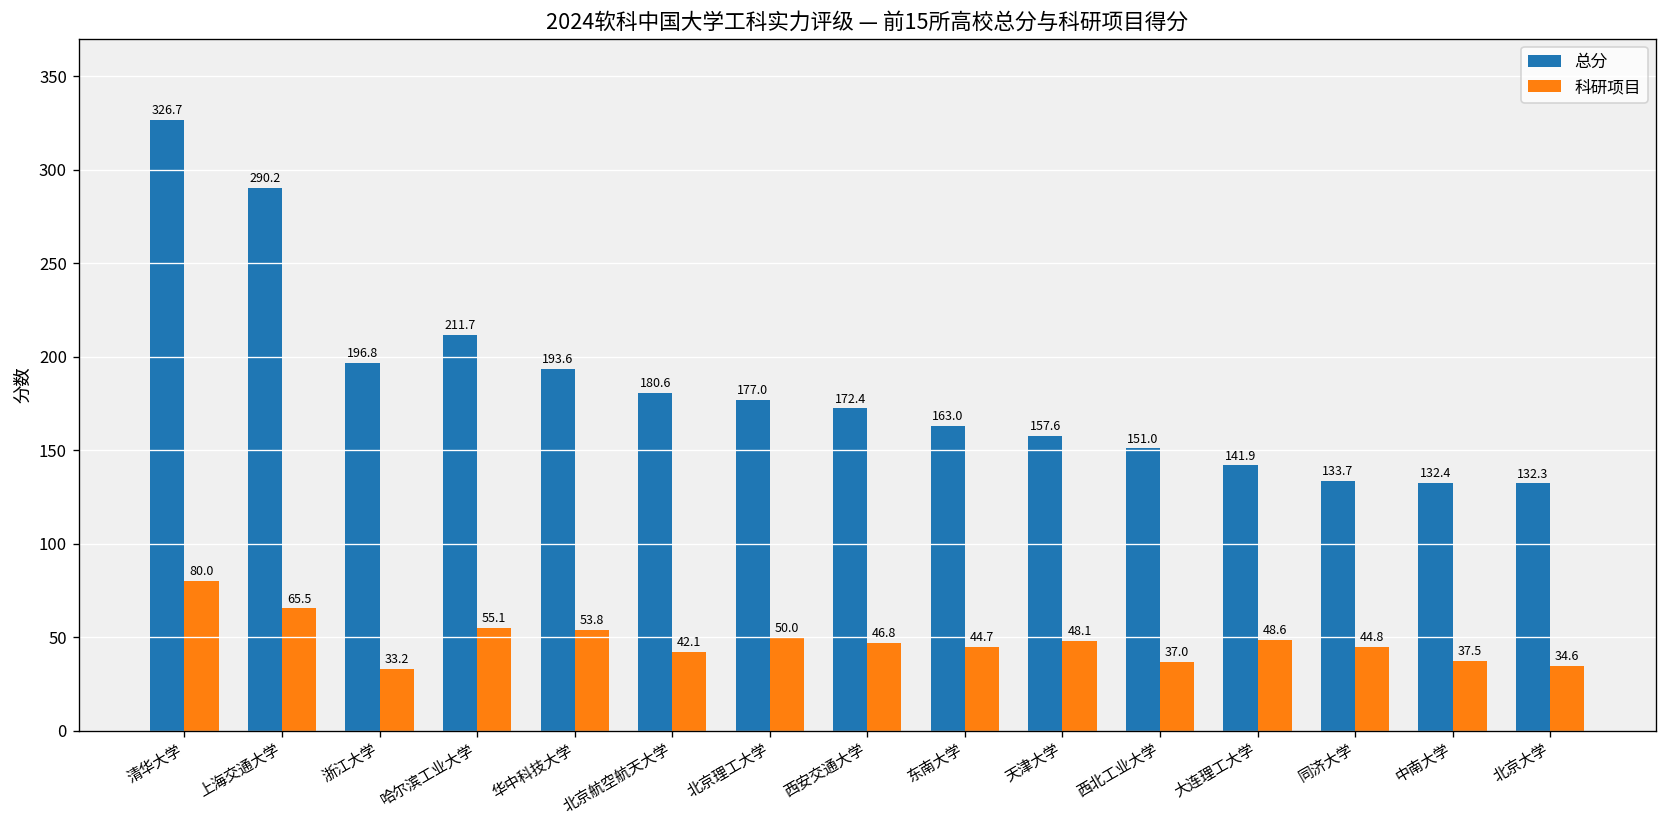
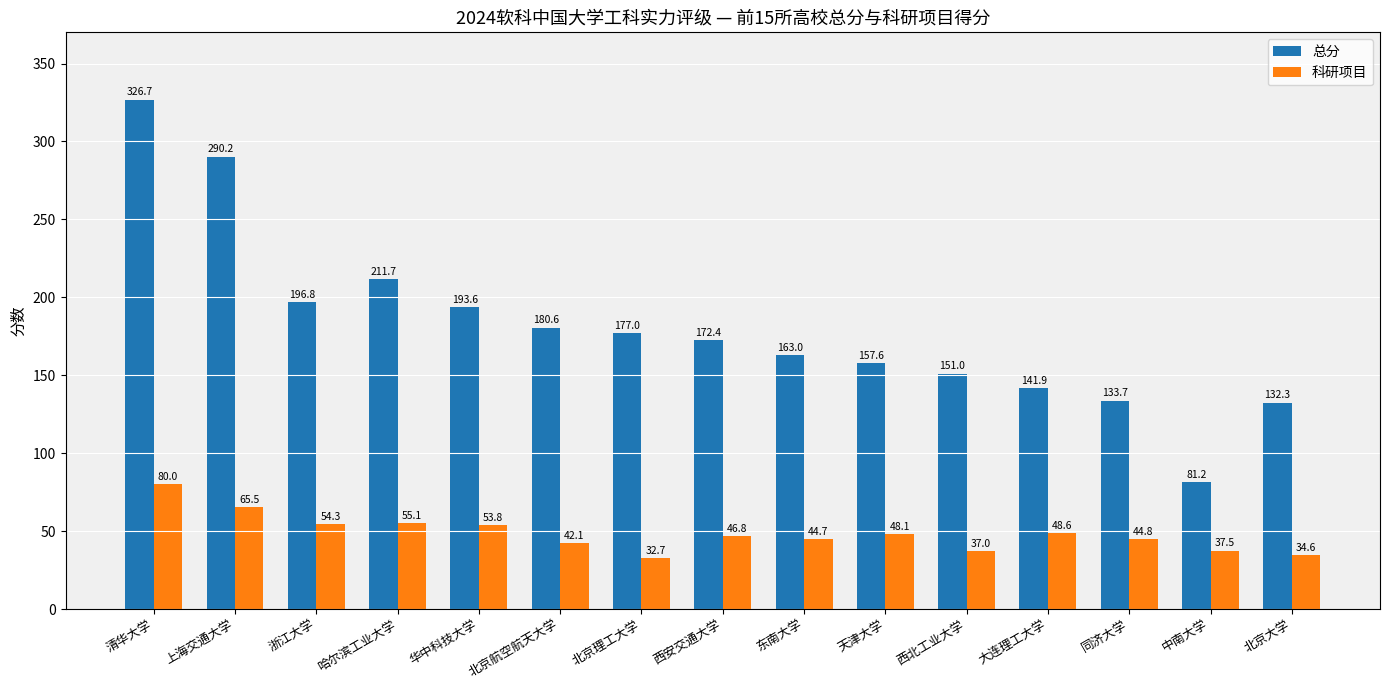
科研项目, 浙江大学: 33.2 -> 54.3
科研项目, 北京理工大学: 50.0 -> 32.7
总分, 中南大学: 132.4 -> 81.2
